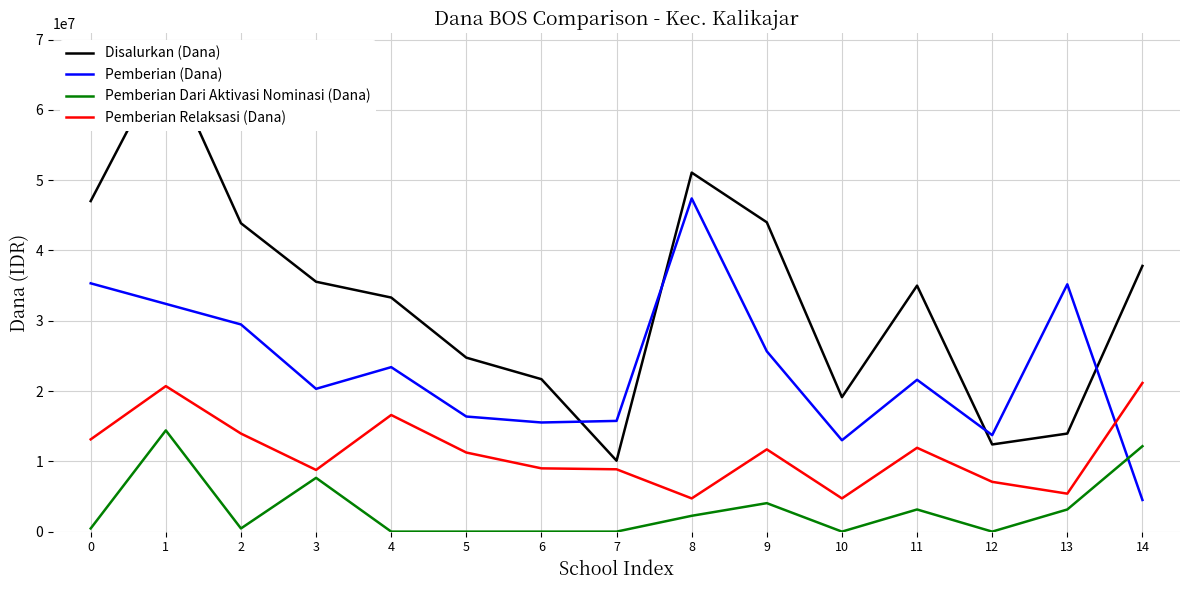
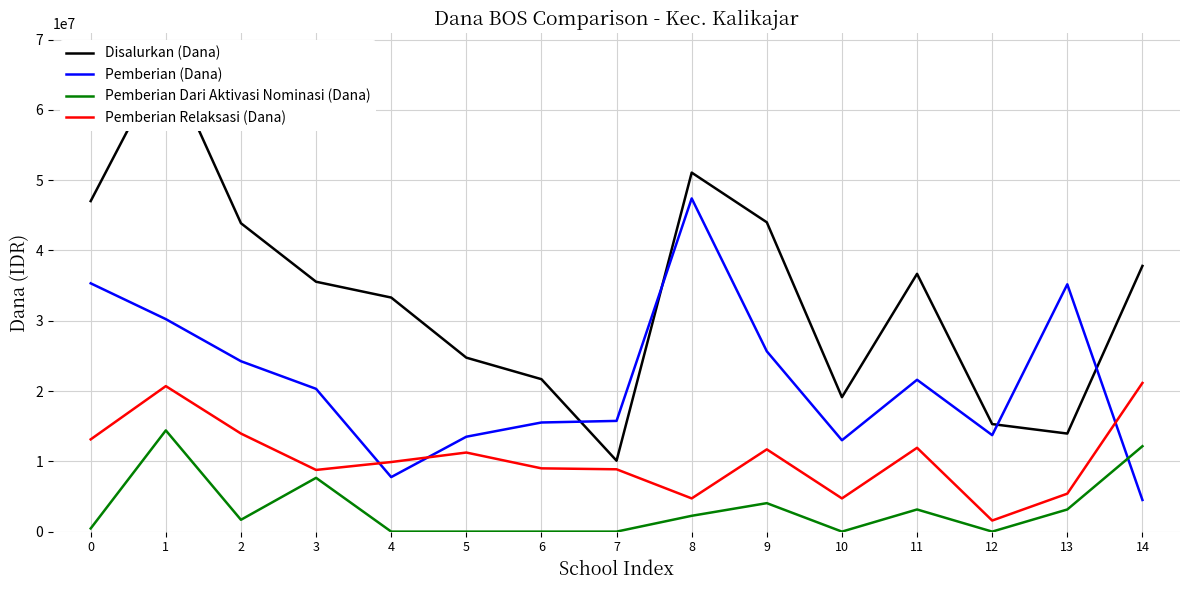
Pemberian (Dana), 1: 32000000 -> 30000000
Pemberian (Dana), 2: 29000000 -> 24000000
Pemberian Dari Aktivasi Nominasi (Dana), 2: 0 -> 2000000
Pemberian (Dana), 4: 23000000 -> 8000000
Pemberian Relaksasi (Dana), 4: 17000000 -> 10000000
Pemberian (Dana), 5: 16000000 -> 14000000
Disalurkan (Dana), 11: 35000000 -> 37000000
Disalurkan (Dana), 12: 12000000 -> 15000000
Pemberian Relaksasi (Dana), 12: 7000000 -> 2000000
